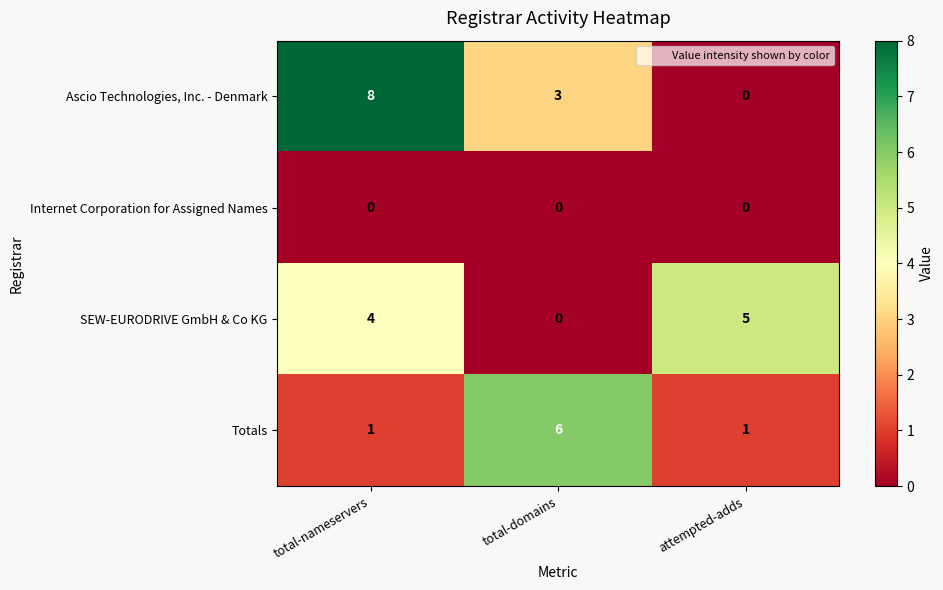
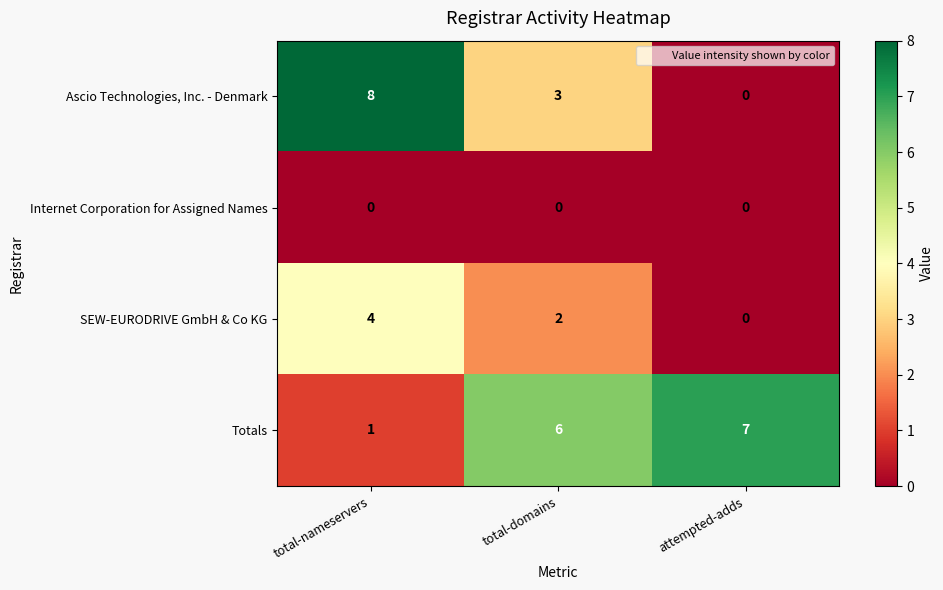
SEW-EURODRIVE GmbH & Co KG, total-domains: 0 -> 2
SEW-EURODRIVE GmbH & Co KG, attempted-adds: 5 -> 0
Totals, attempted-adds: 1 -> 7
